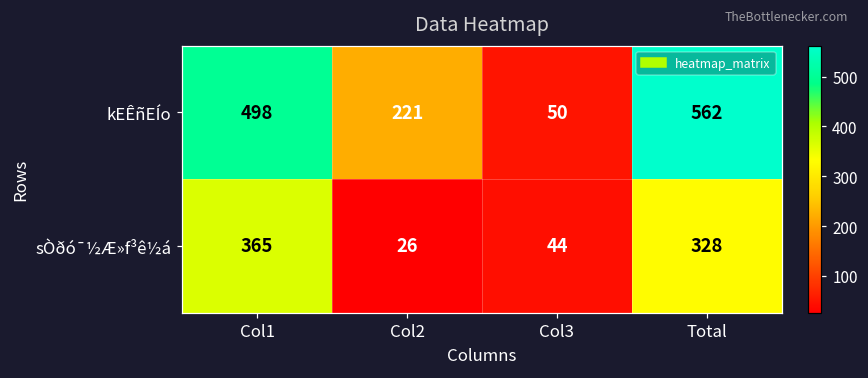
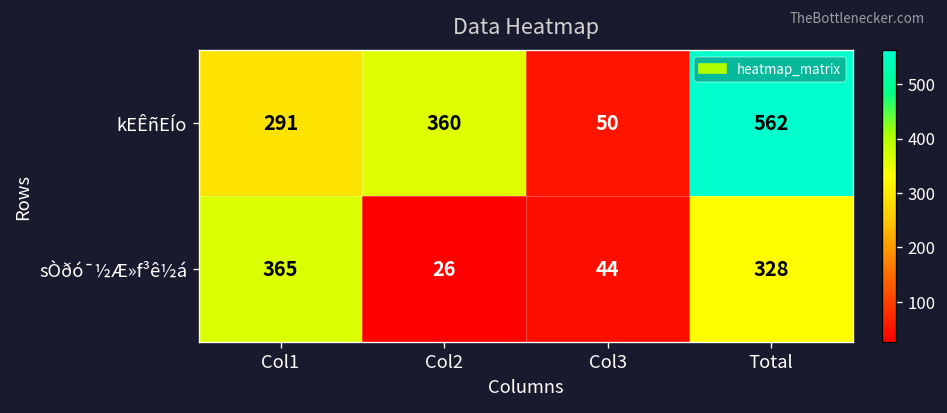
kEÊñEÍo, Col1: 498 -> 291
kEÊñEÍo, Col2: 221 -> 360
